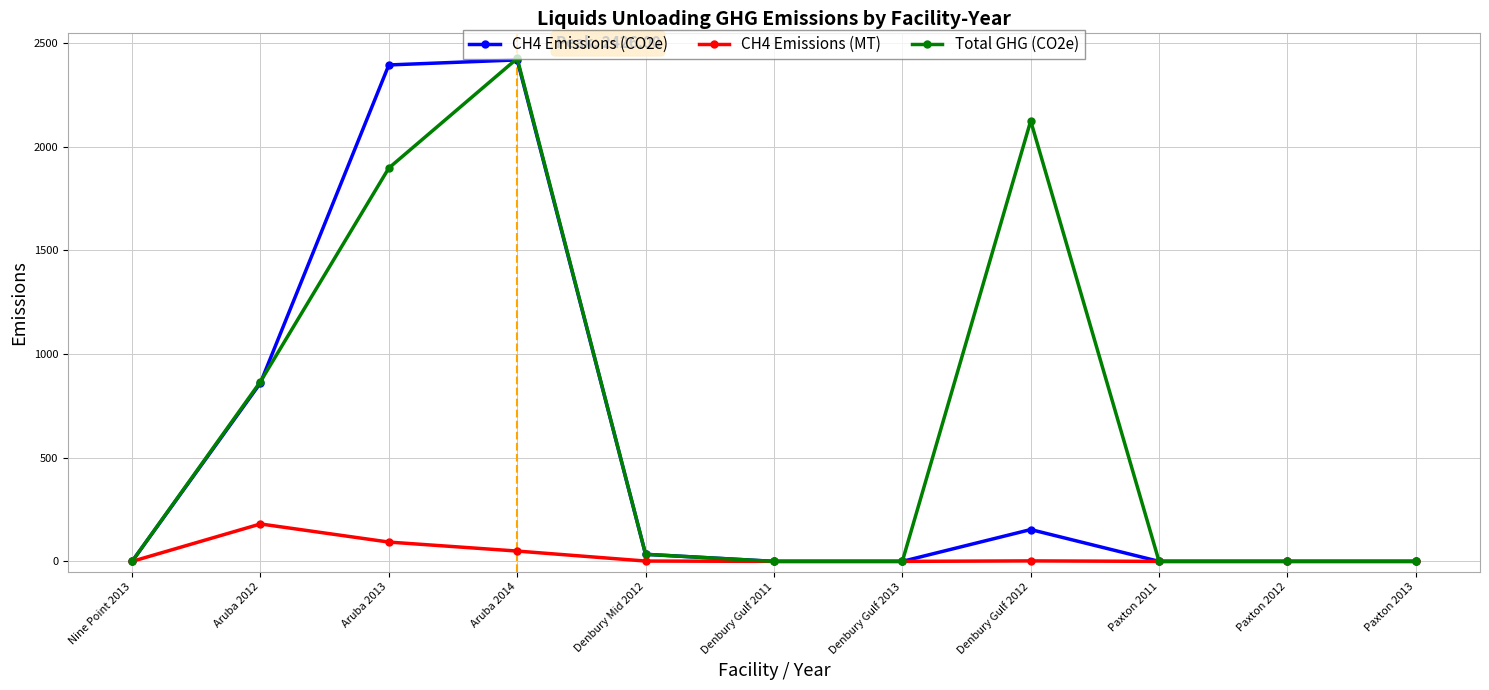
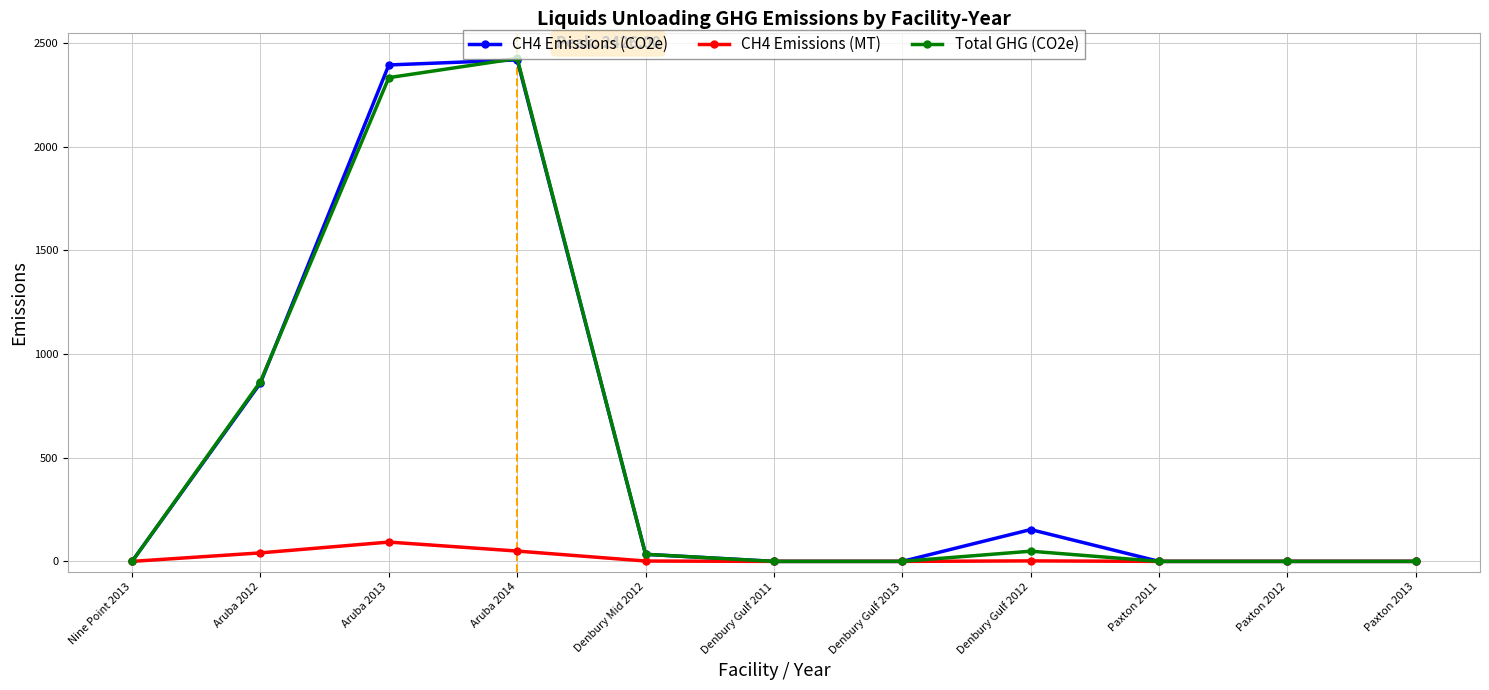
CH4 Emissions (MT), Aruba 2012: 180 -> 40
Total GHG (CO2e), Aruba 2013: 1900 -> 2330
Total GHG (CO2e), Denbury Gulf 2012: 2120 -> 50
